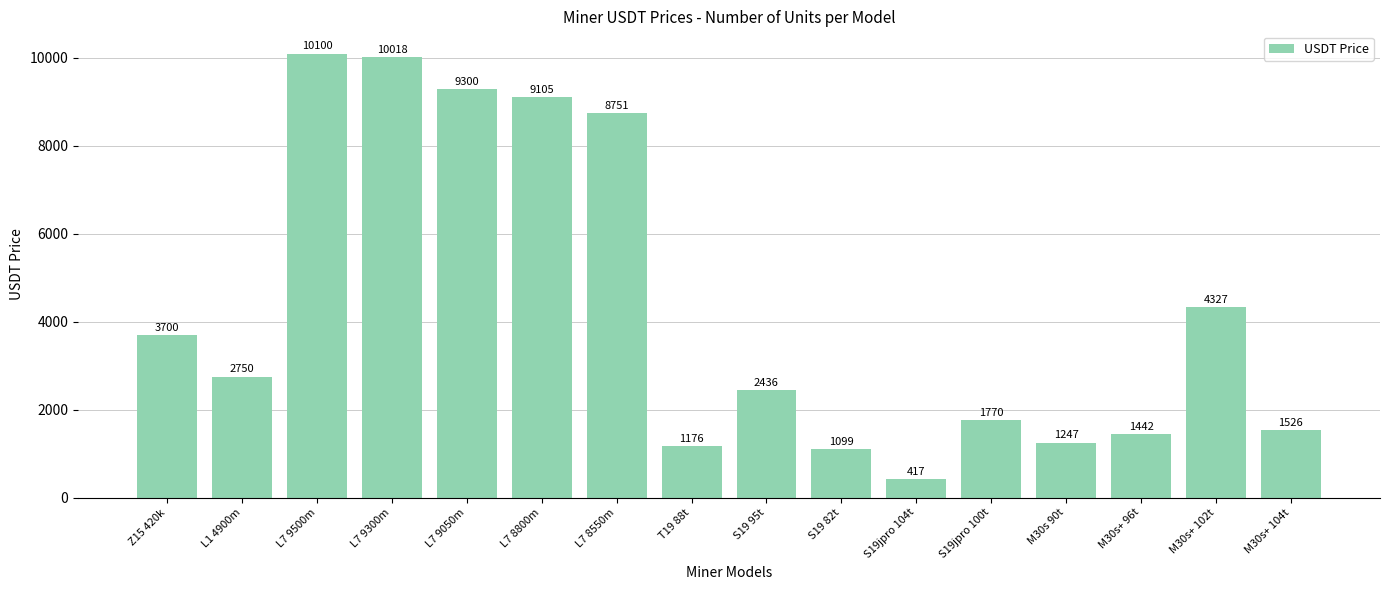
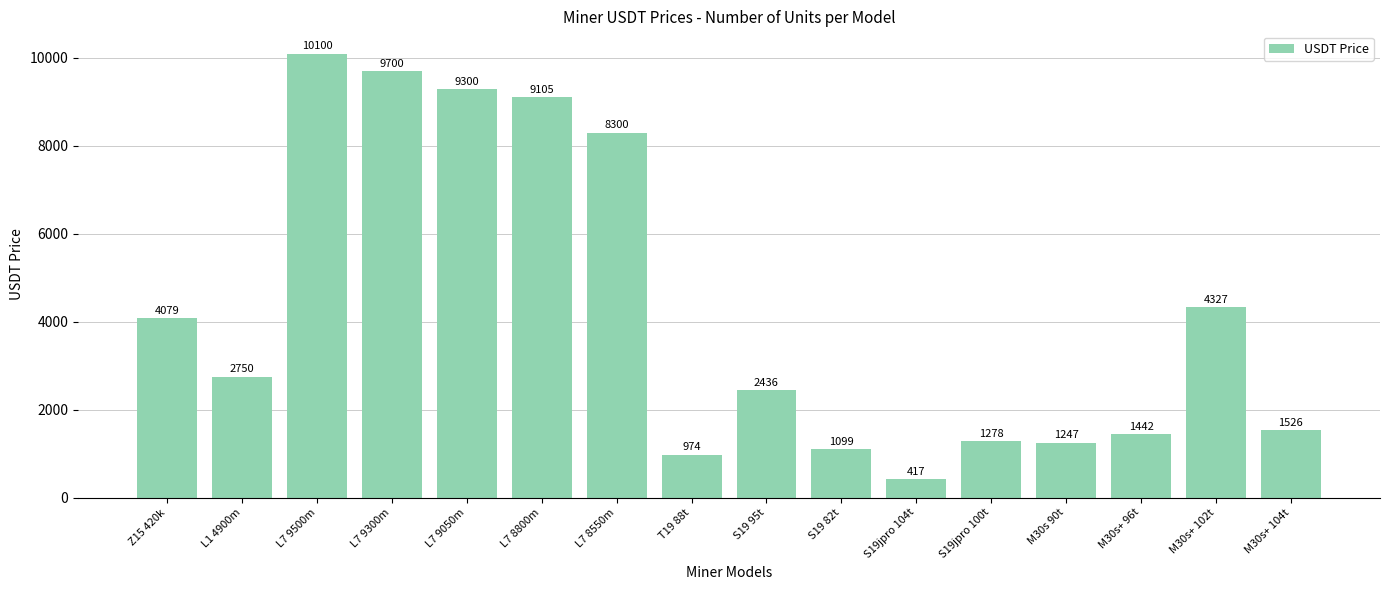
Z15 420k: 3700 -> 4079
L7 9300m: 10018 -> 9700
L7 8550m: 8751 -> 8300
T19 88t: 1176 -> 974
S19jpro 100t: 1770 -> 1278
